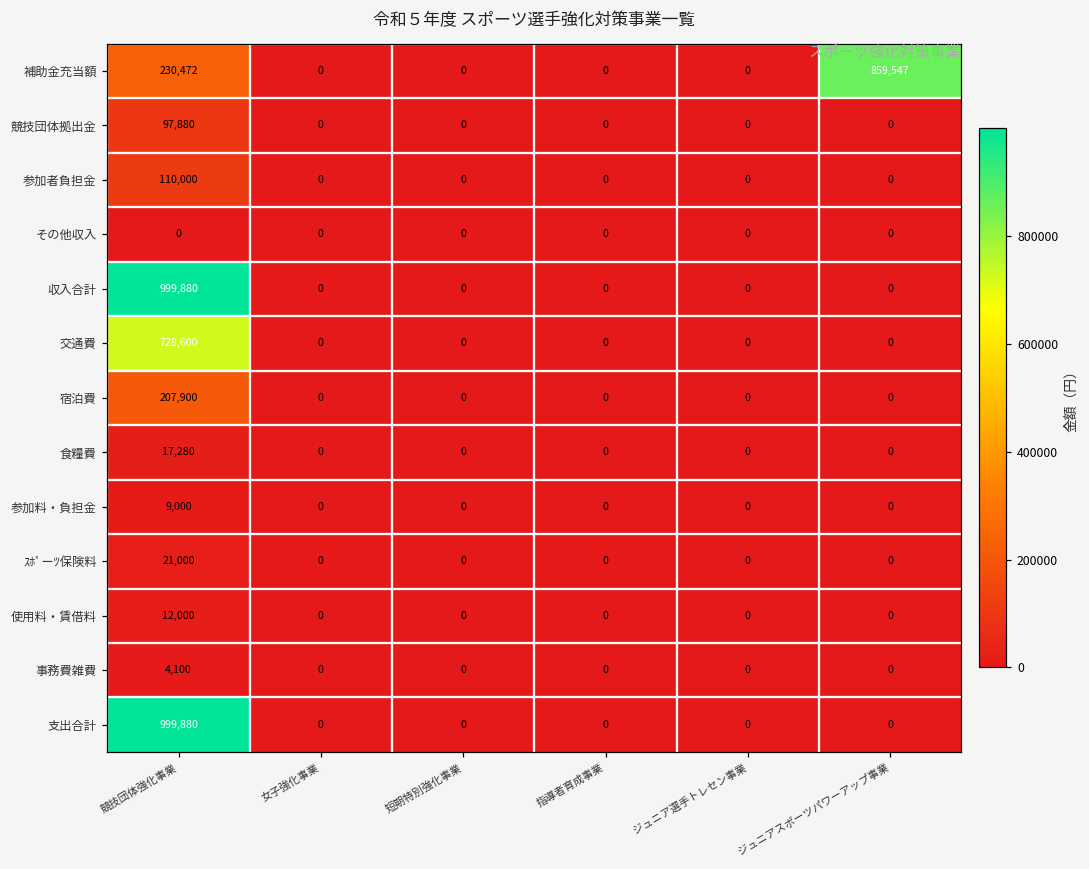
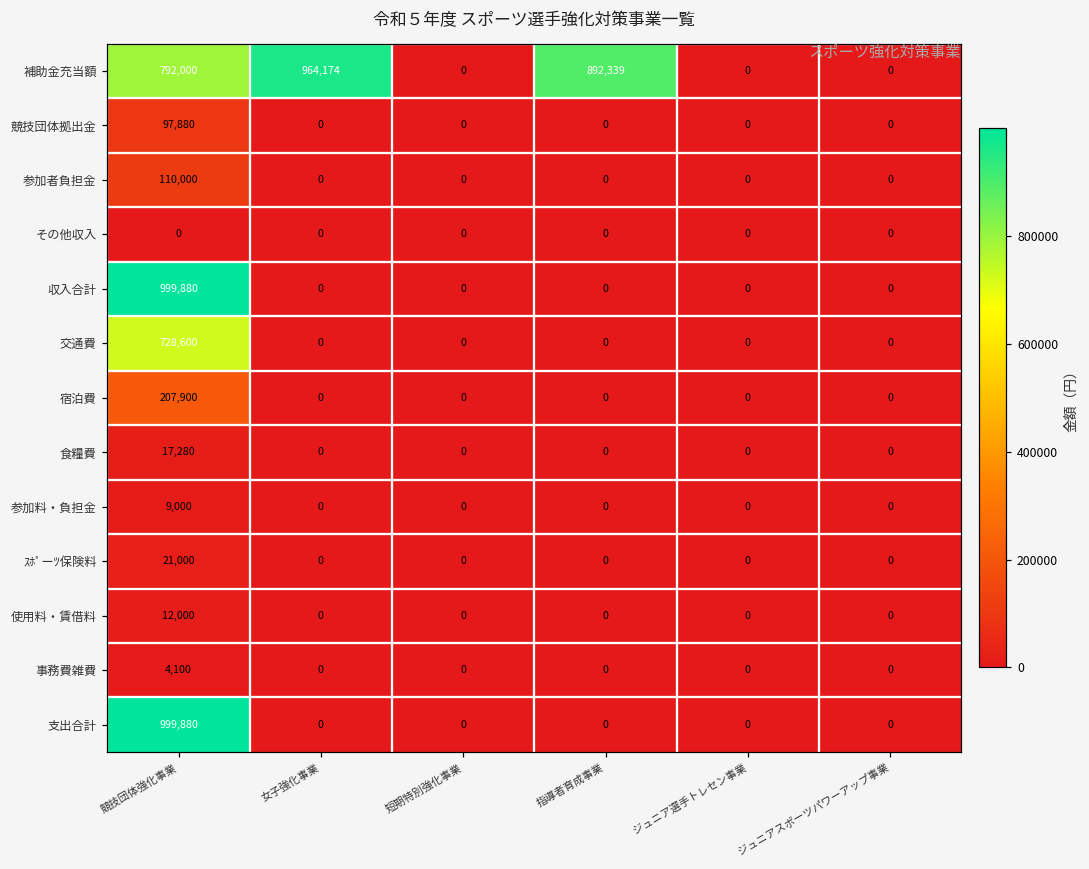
補助金充当額, 競技団体強化事業: 230,472 -> 792,000
補助金充当額, 女子強化事業: 0 -> 964,174
補助金充当額, 指導者育成事業: 0 -> 892,339
補助金充当額, ジュニアスポーツパワーアップ事業: 859,547 -> 0
